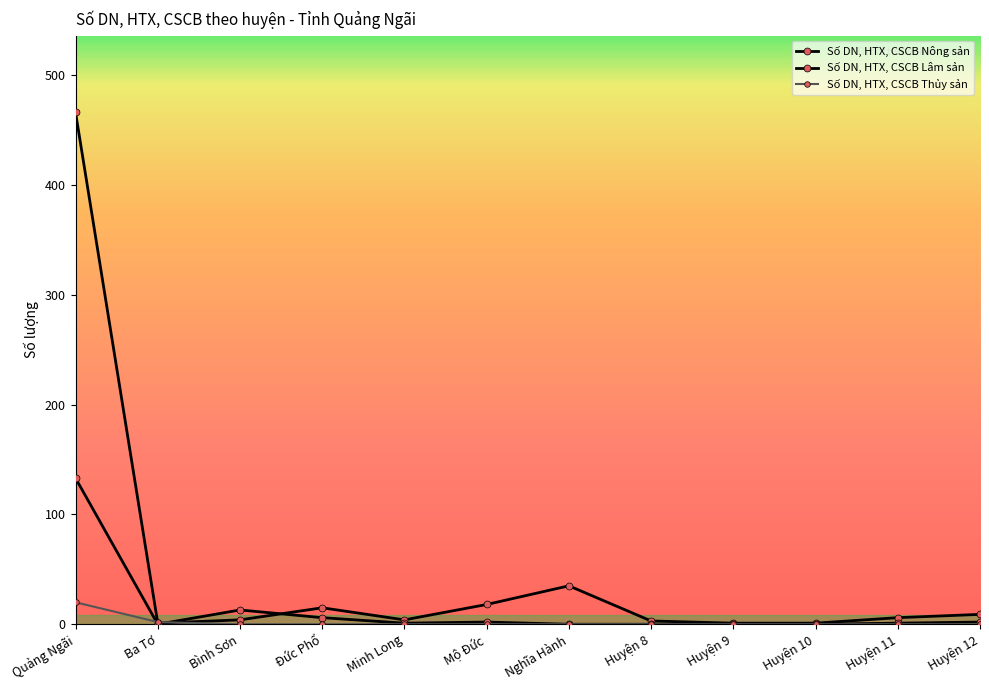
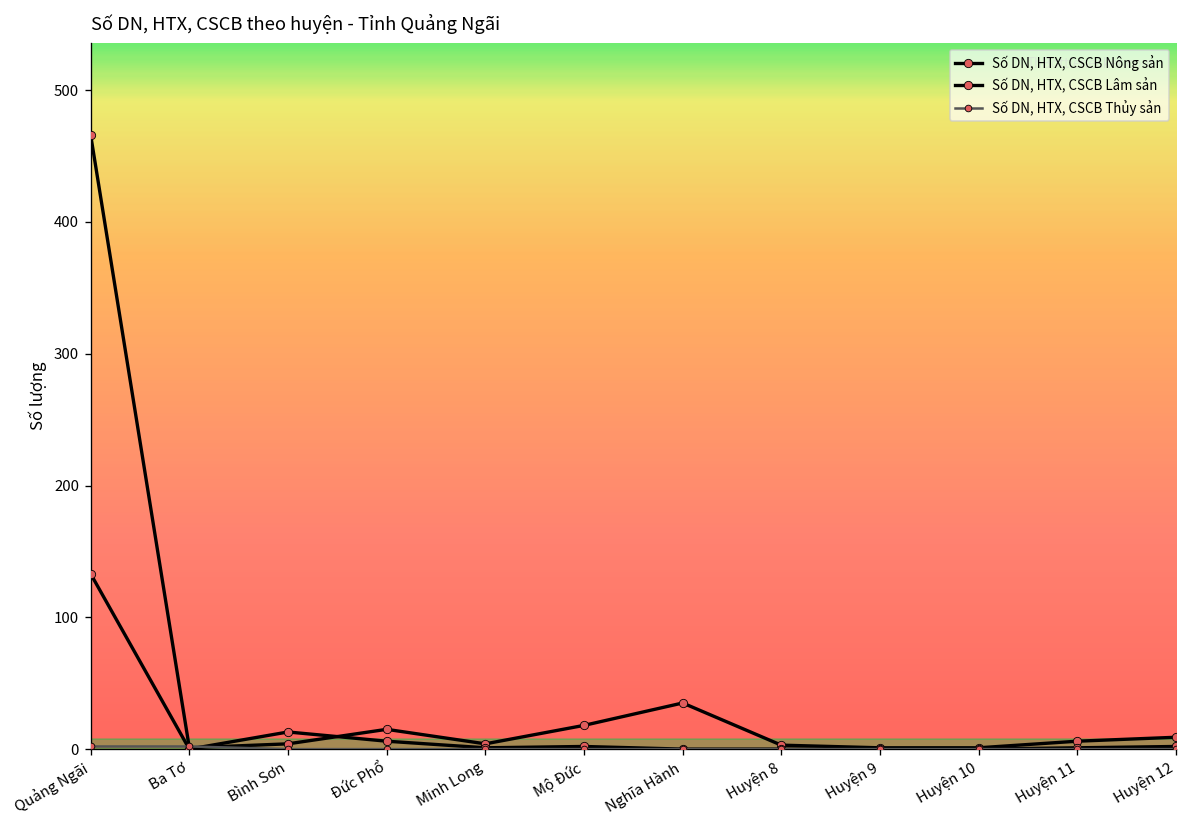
Số DN, HTX, CSCB Thủy sản, Quảng Ngãi: 20 -> 2
